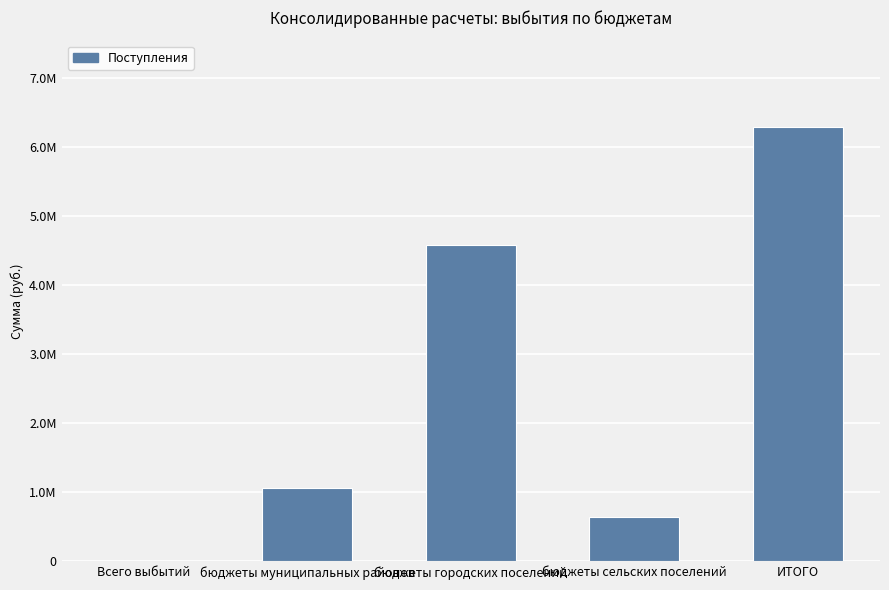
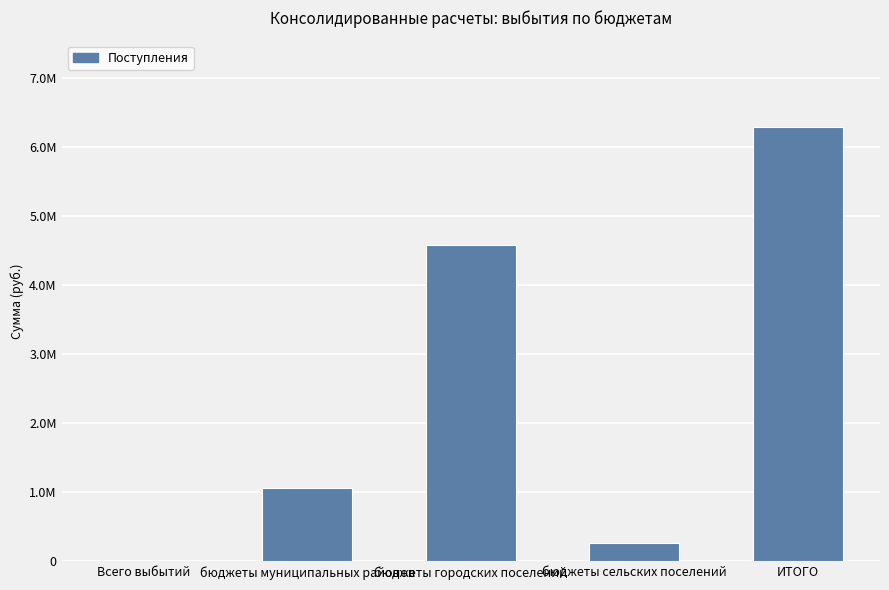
бюджеты сельских поселений: 600000 -> 300000
